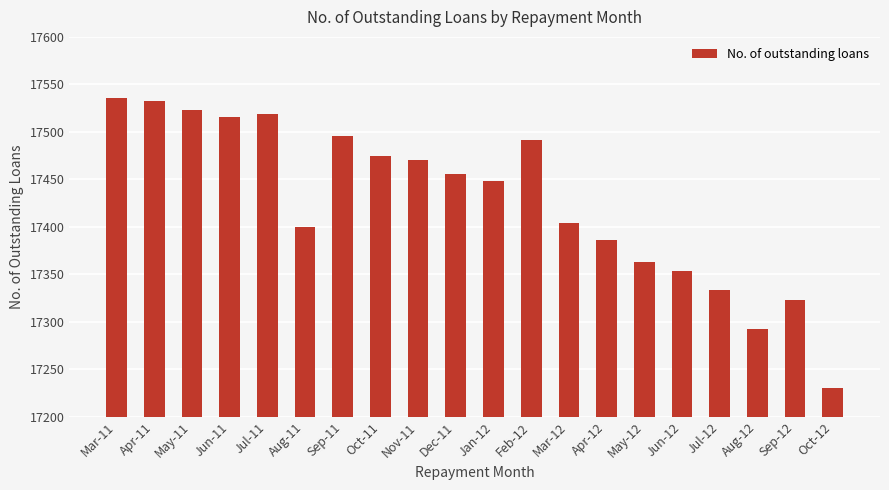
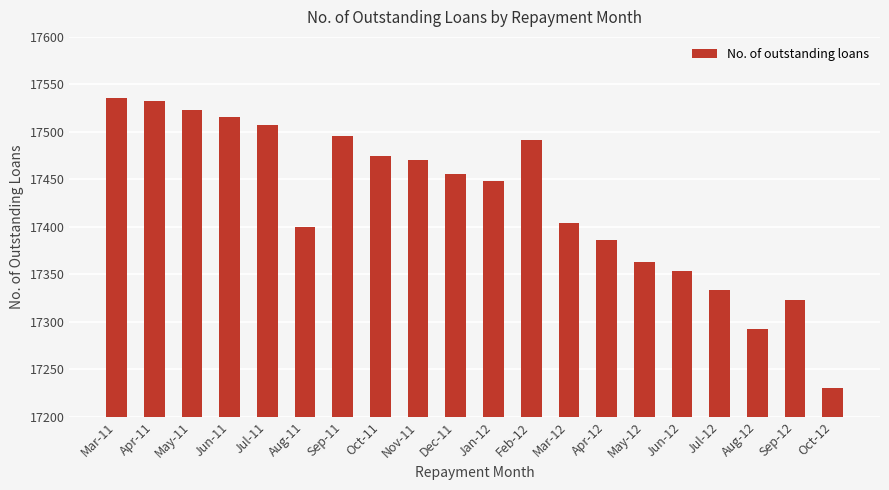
Jul-11: 17520 -> 17510
